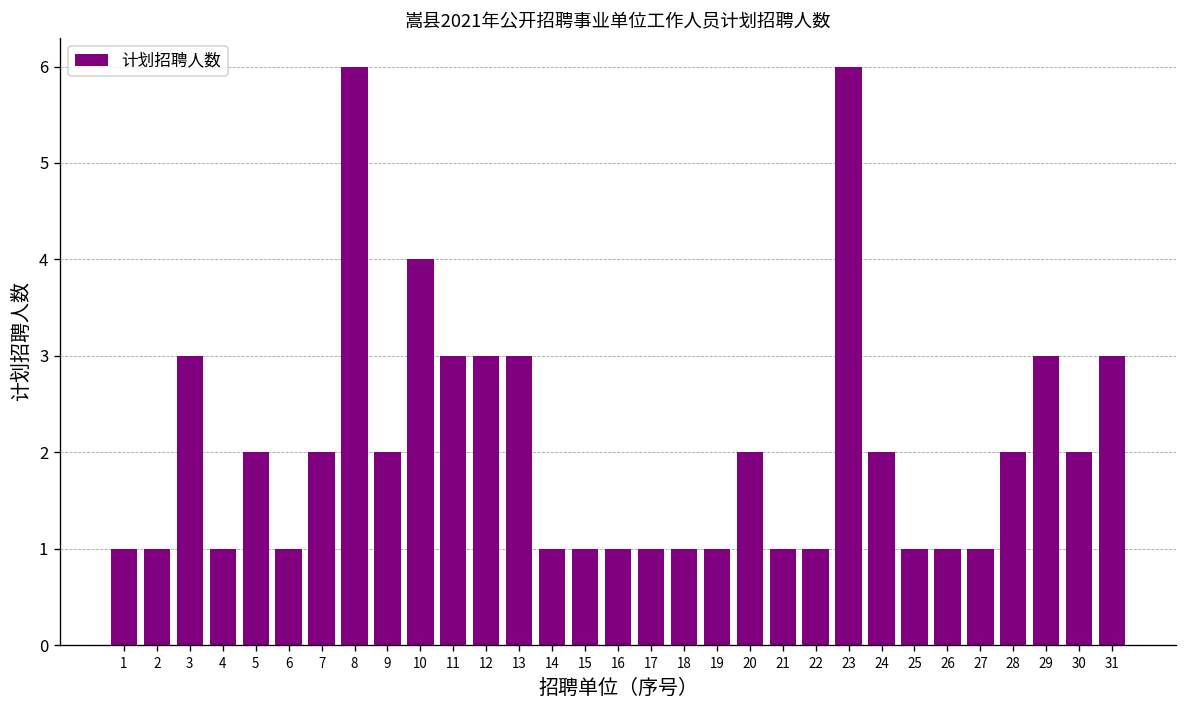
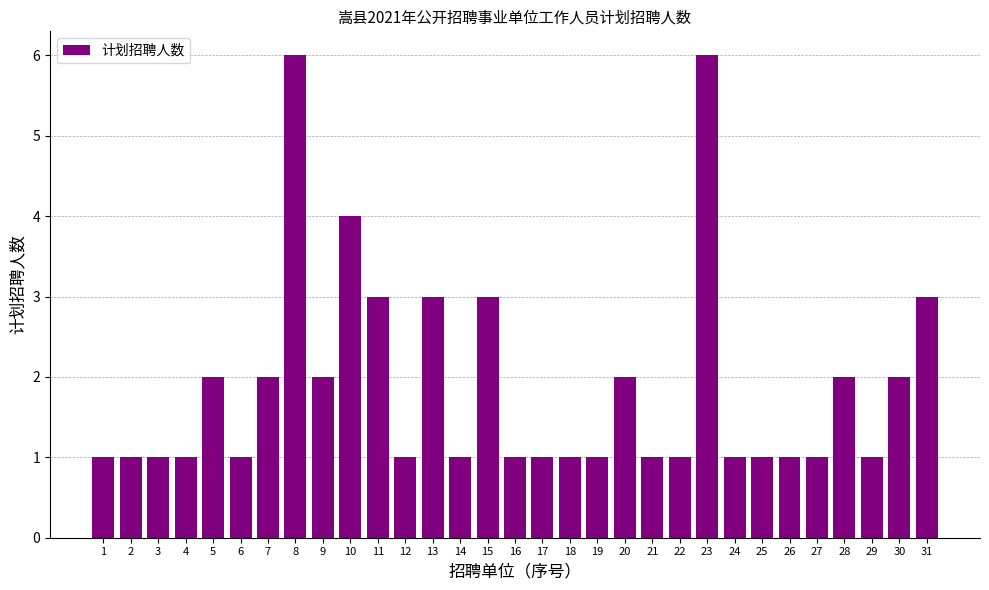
3: 3 -> 1
12: 3 -> 1
15: 1 -> 3
24: 2 -> 1
29: 3 -> 1
